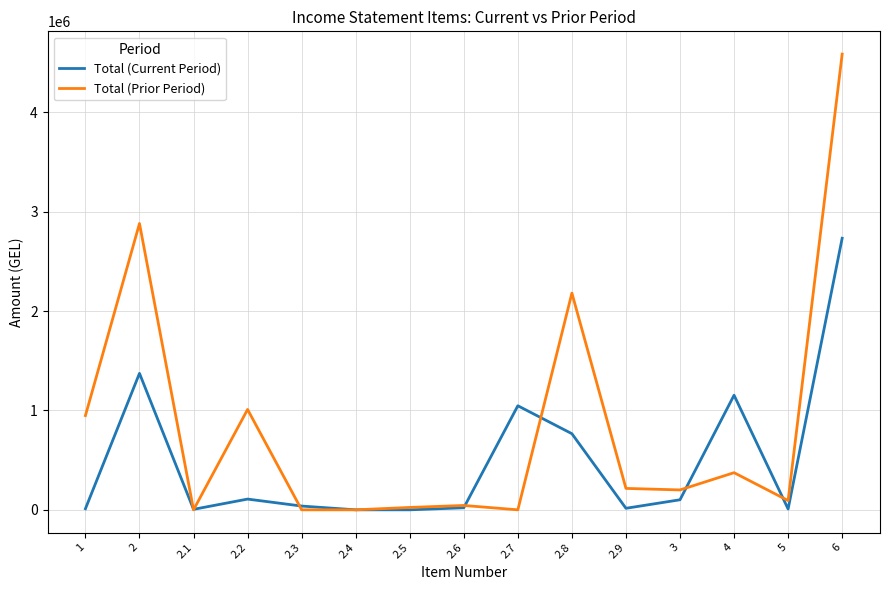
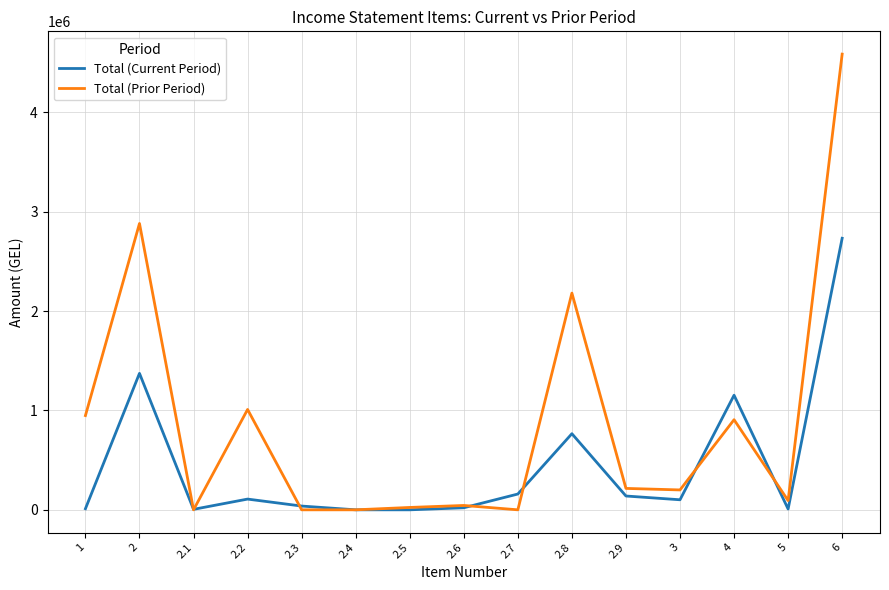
Total (Current Period), 2.7: 1000000 -> 200000
Total (Current Period), 2.9: 0 -> 100000
Total (Prior Period), 4: 400000 -> 900000
